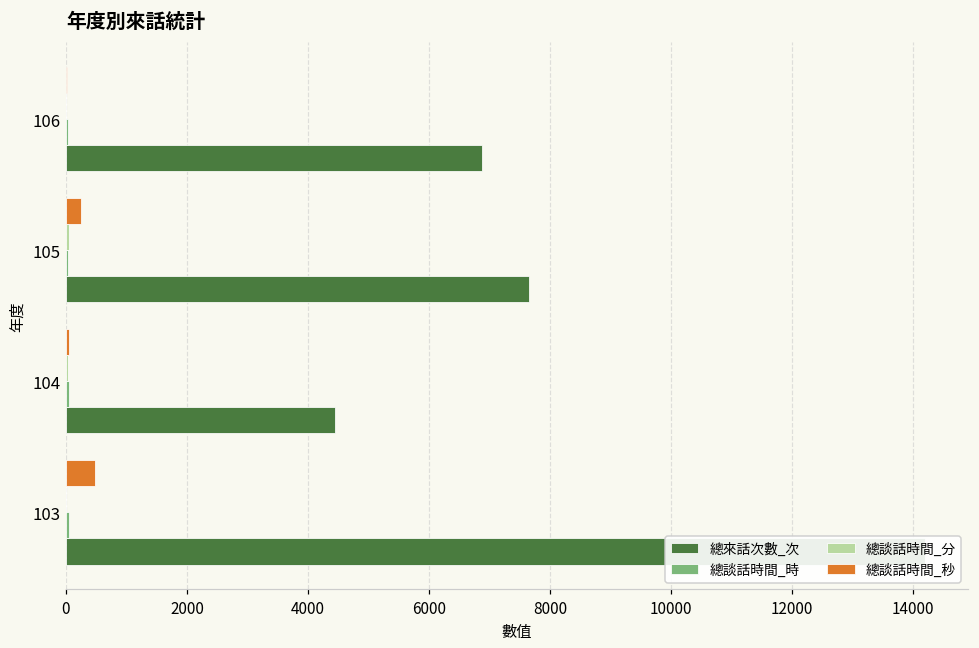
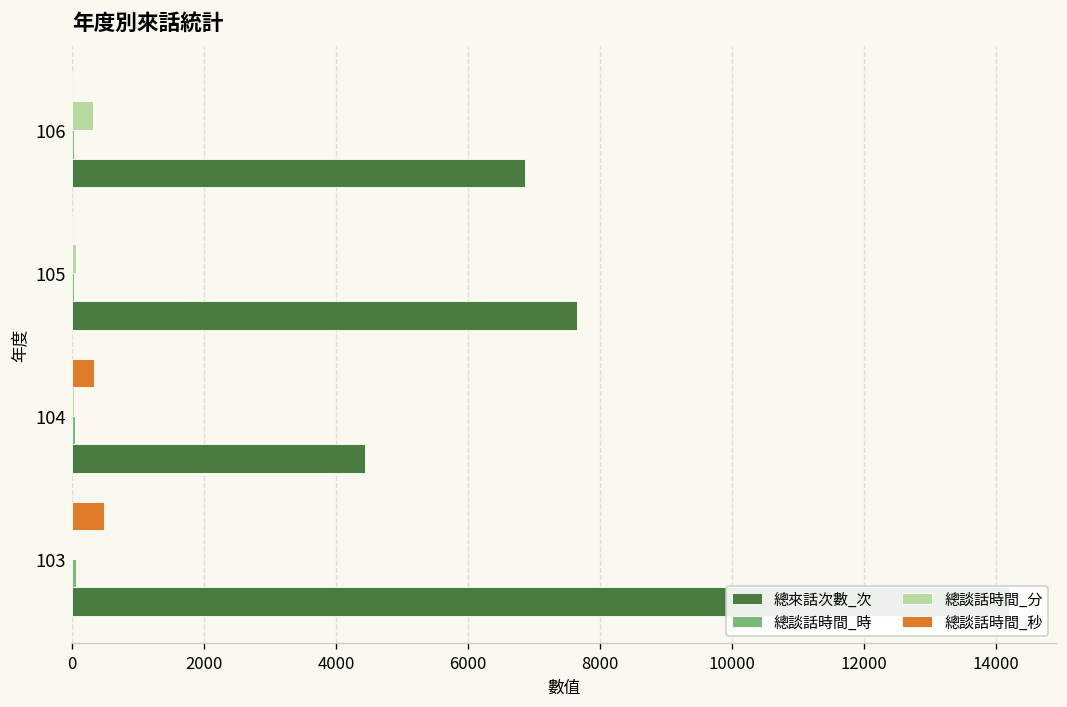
總談話時間_分, 106: 0 -> 300
總談話時間_秒, 105: 200 -> 0
總談話時間_秒, 104: 0 -> 300
